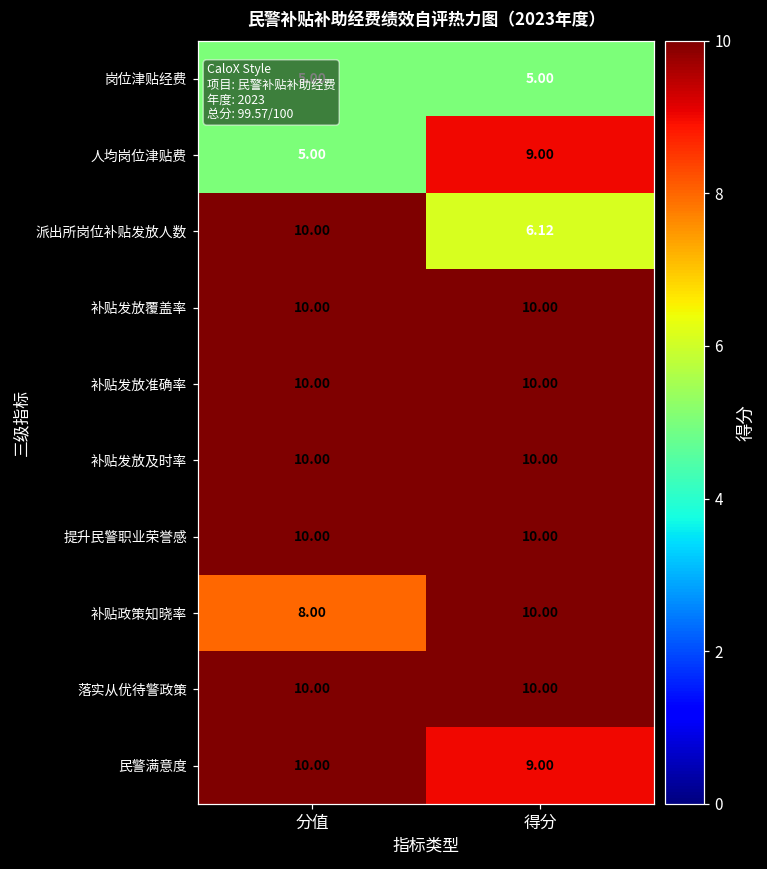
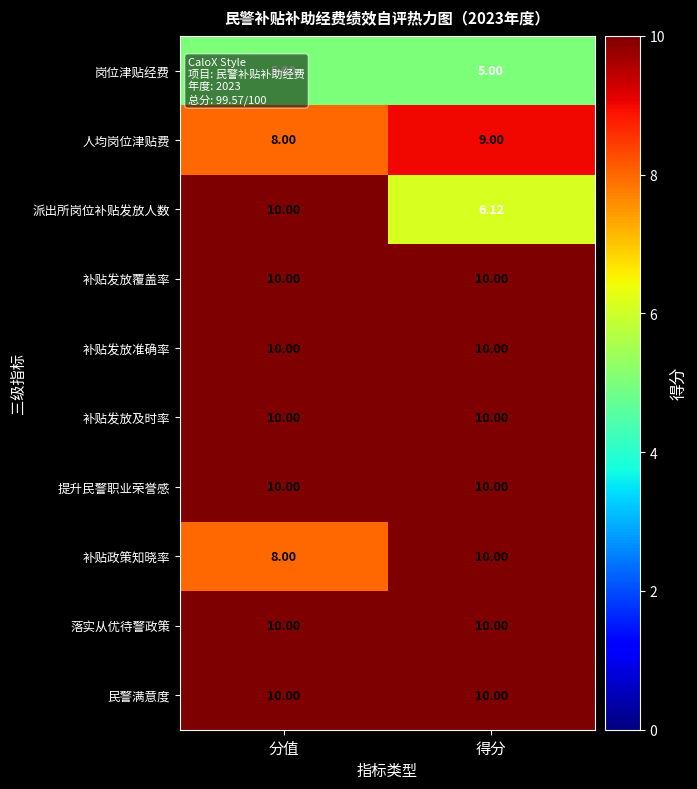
人均岗位津贴费, 分值: 5.00 -> 8.00
民警满意度, 得分: 9.00 -> 10.00
